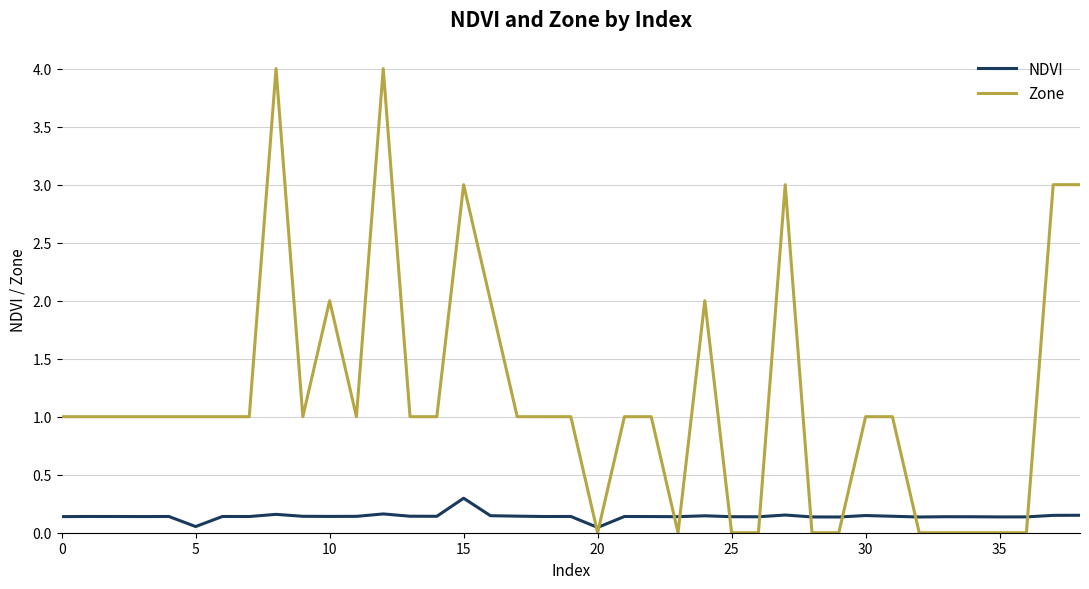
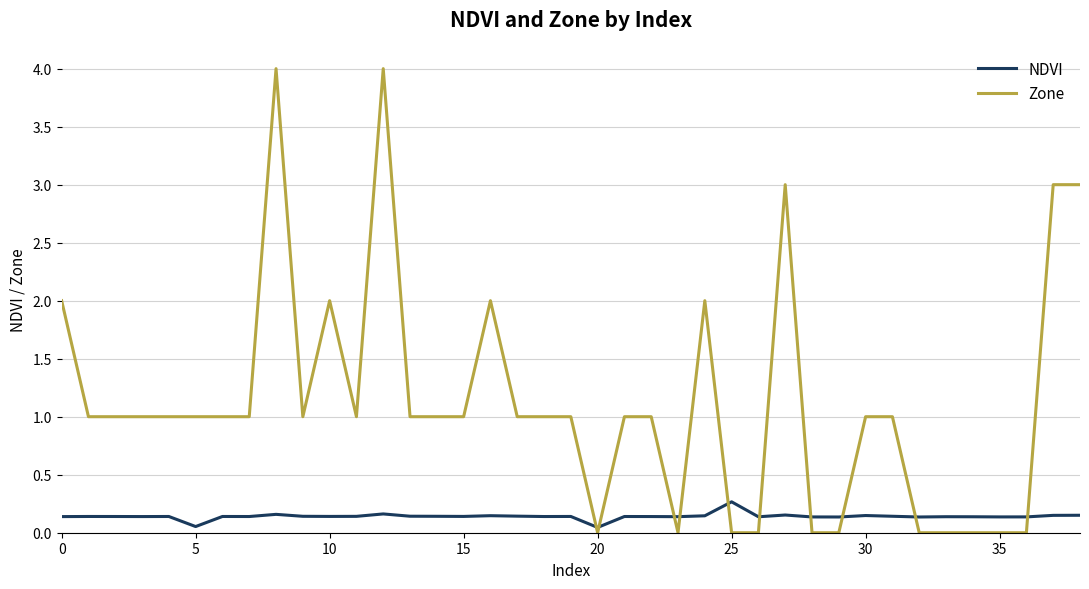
Zone, 0: 1 -> 2
NDVI, 15: 0.30 -> 0.14
Zone, 15: 3 -> 1
NDVI, 25: 0.14 -> 0.27
